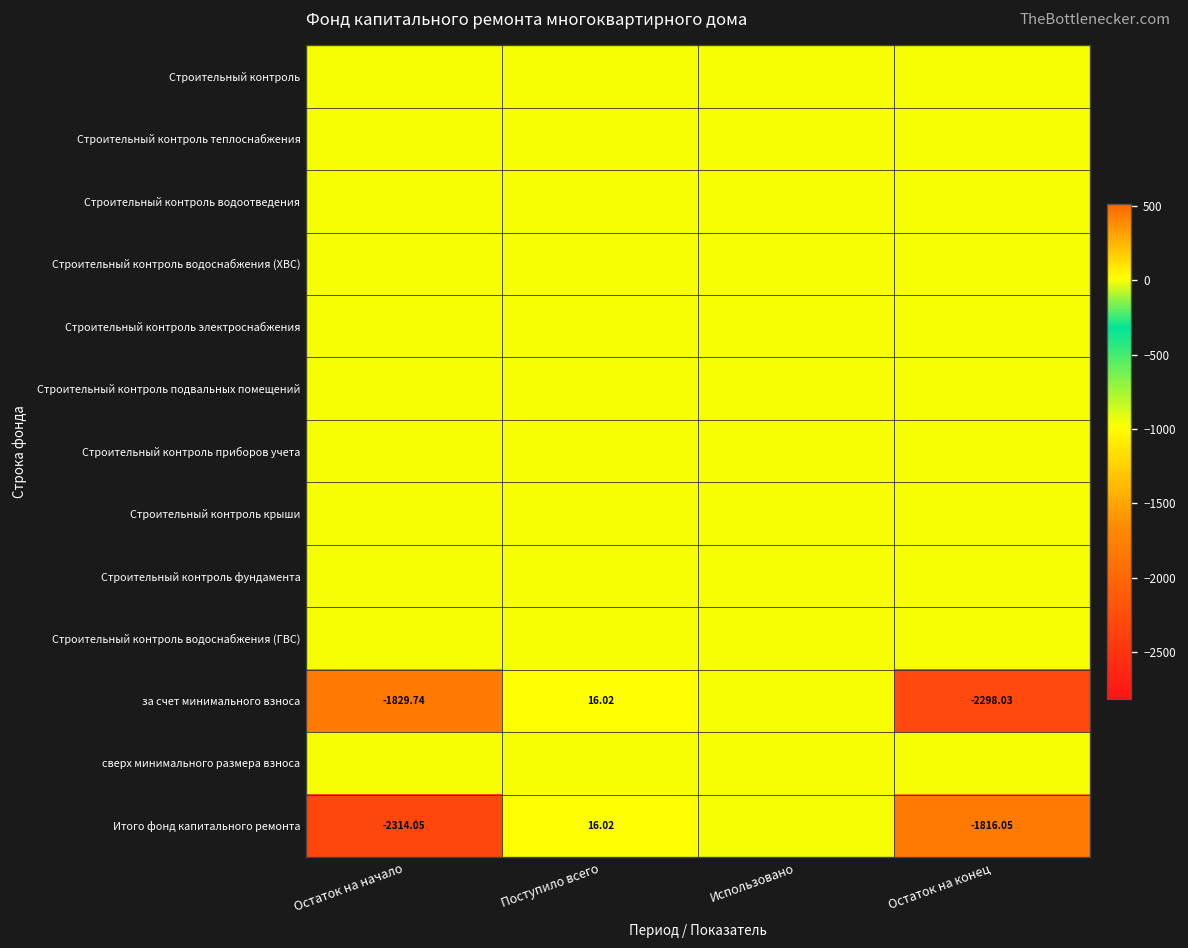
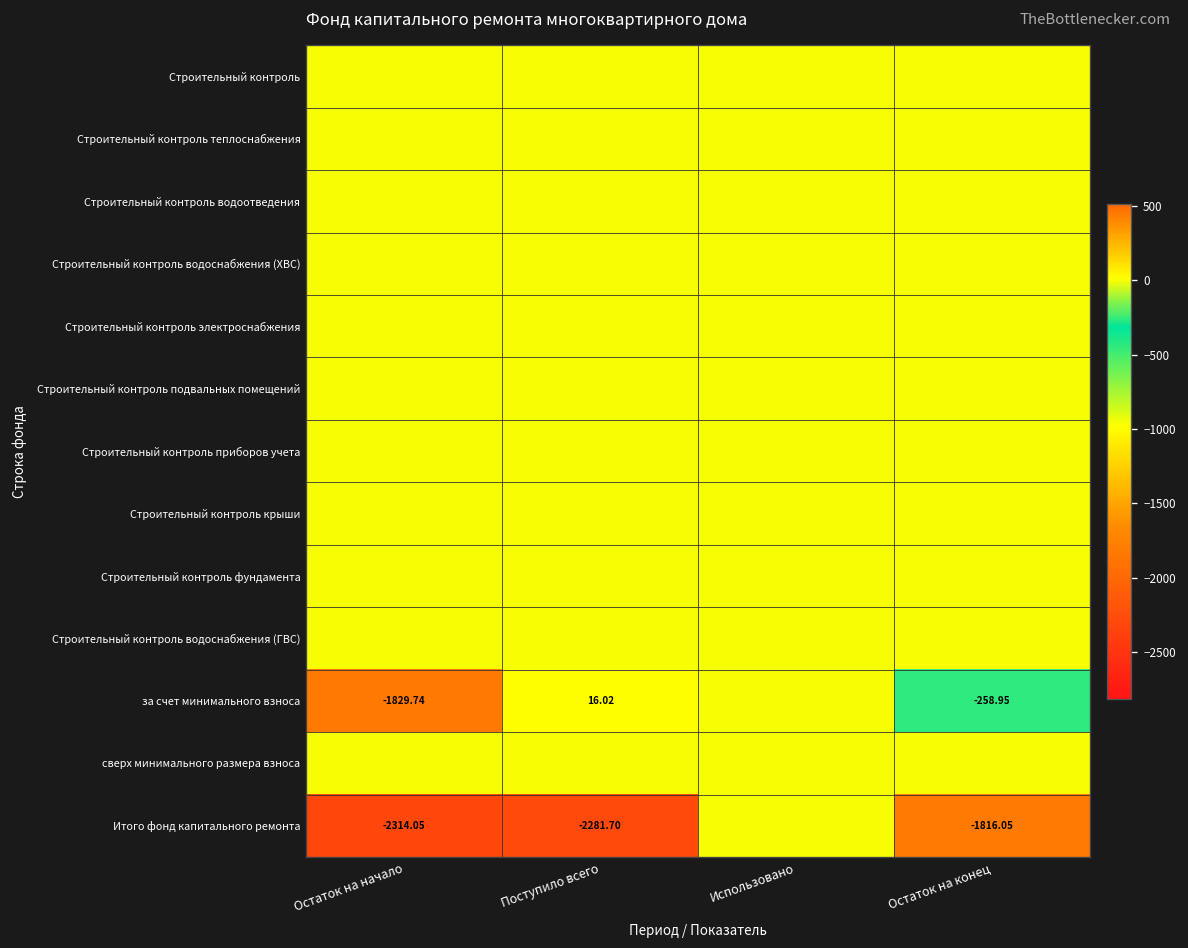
за счет минимального взноса, Остаток на конец: -2298.03 -> -258.95
Итого фонд капитального ремонта, Поступило всего: 16.02 -> -2281.70
